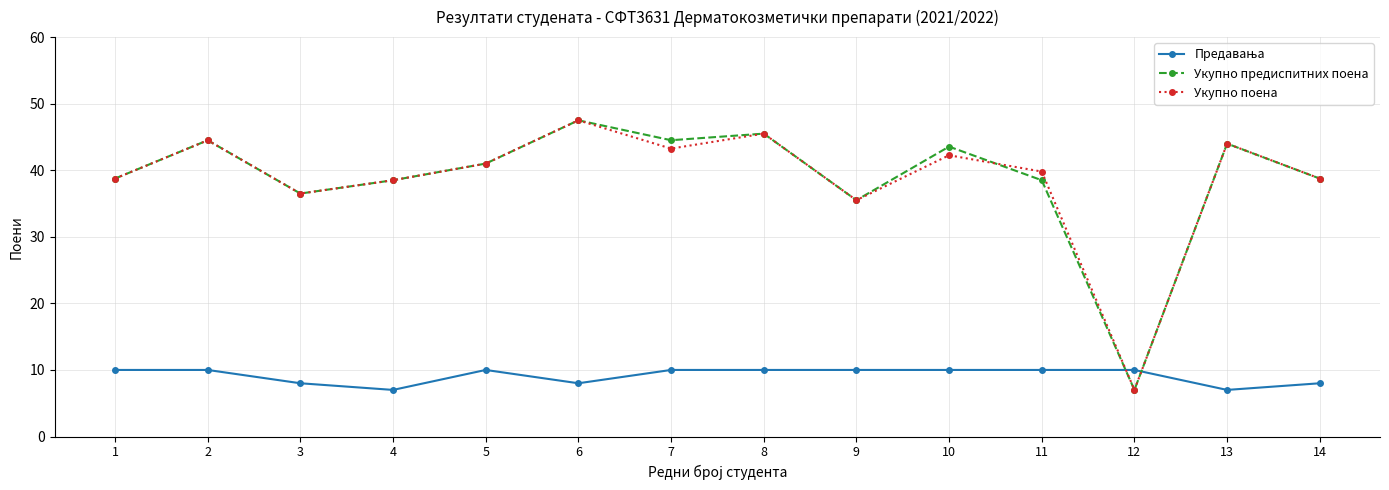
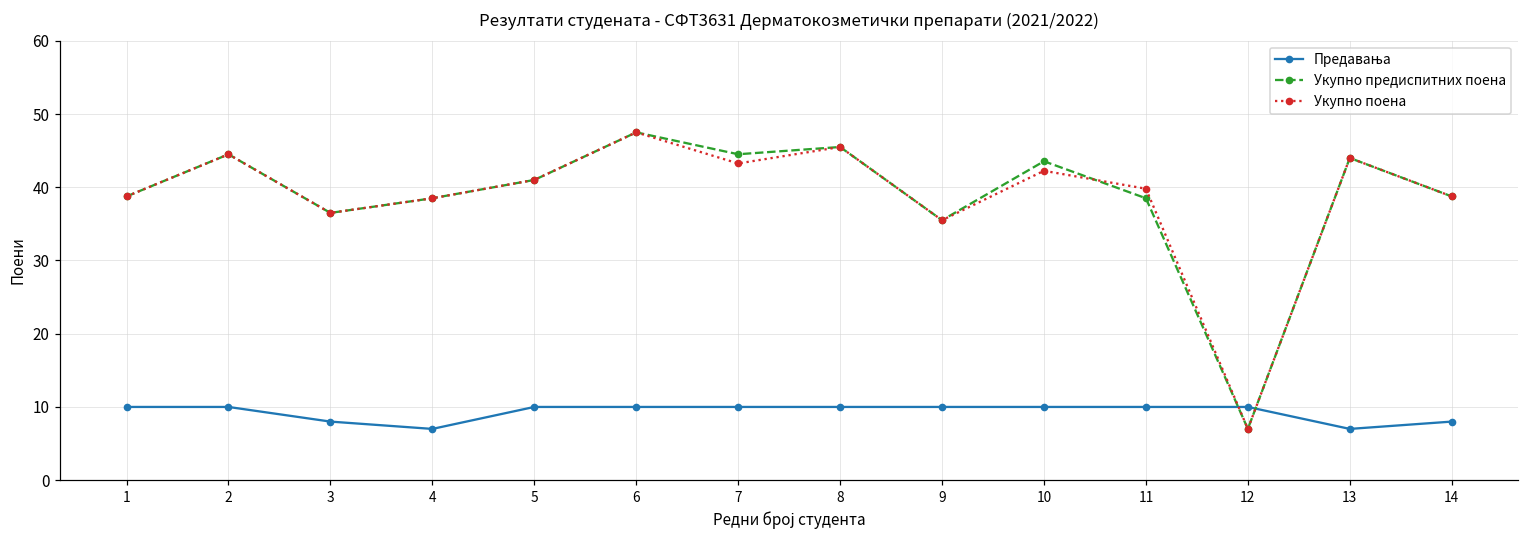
Предавања, 6: 8 -> 10
